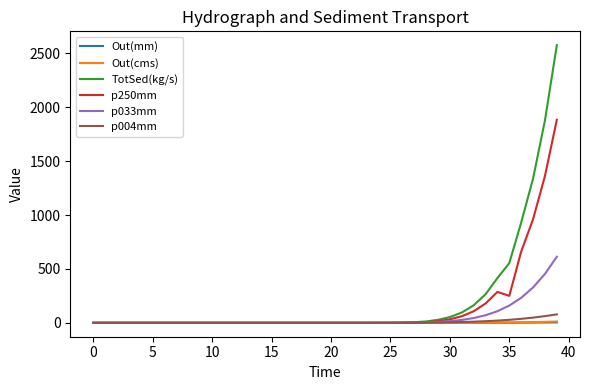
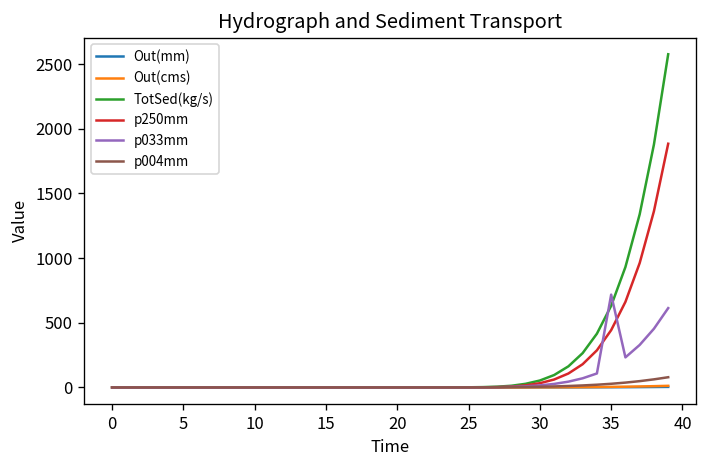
TotSed(kg/s), 35: 550 -> 630
p250mm, 35: 250 -> 440
p033mm, 35: 160 -> 720
